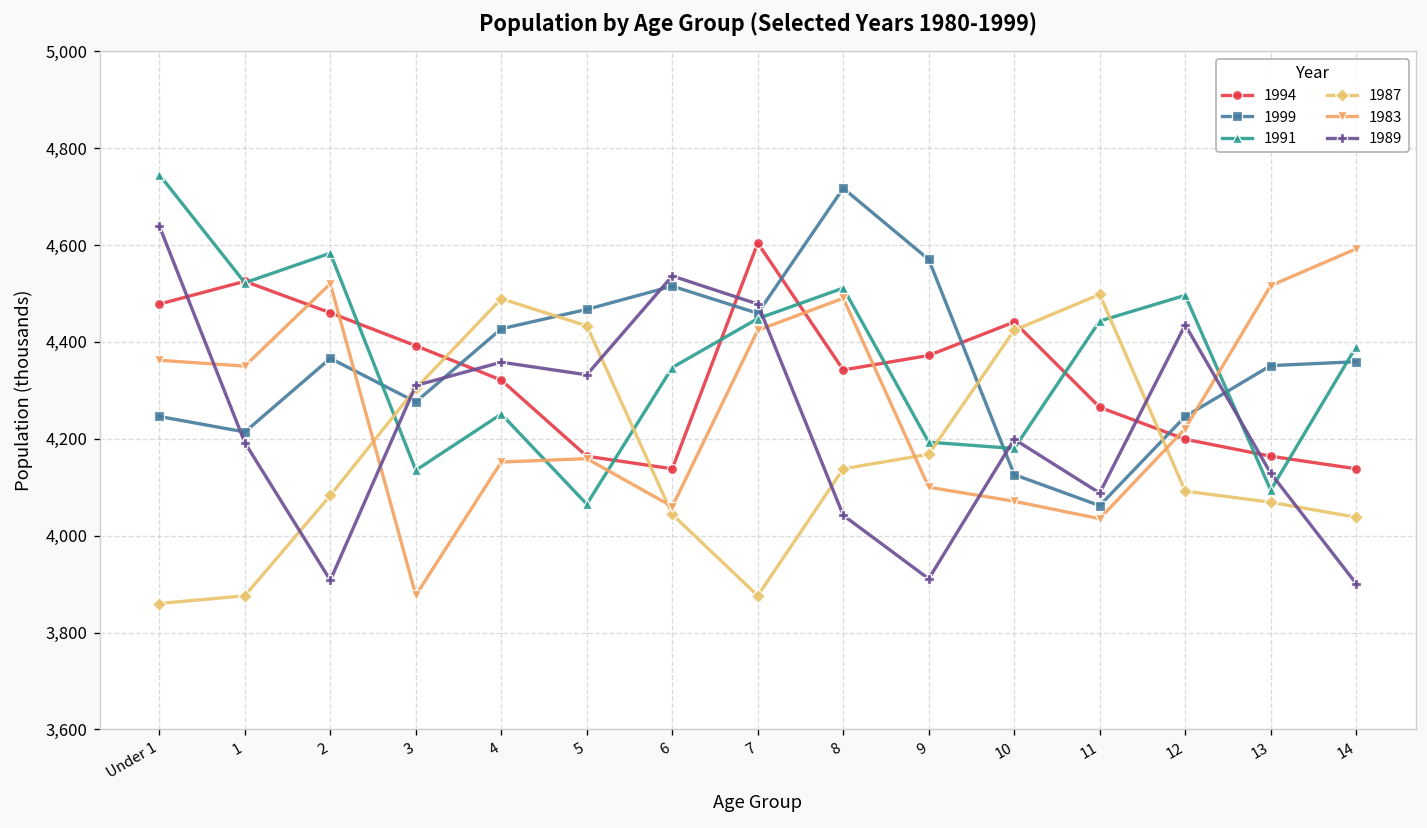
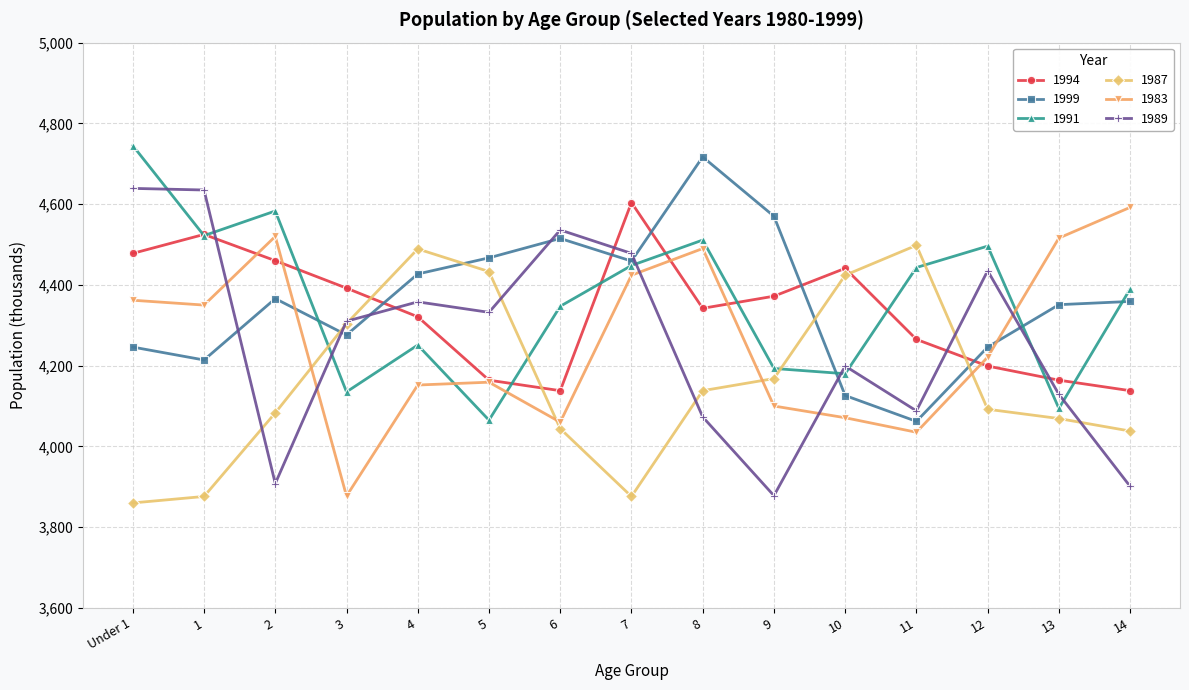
1989, 1: 4,190 -> 4,640
1989, 8: 4,040 -> 4,070
1989, 9: 3,910 -> 3,880
